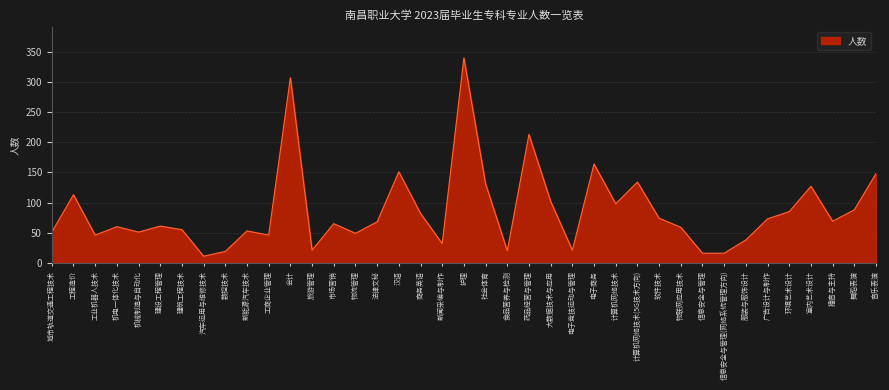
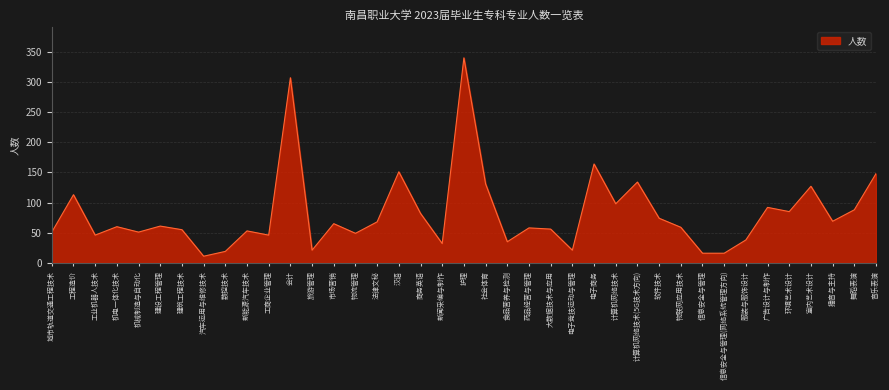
食品营养与检测: 20 -> 40
药品经营与管理: 210 -> 60
大数据技术与应用: 100 -> 60
广告设计与制作: 70 -> 90
